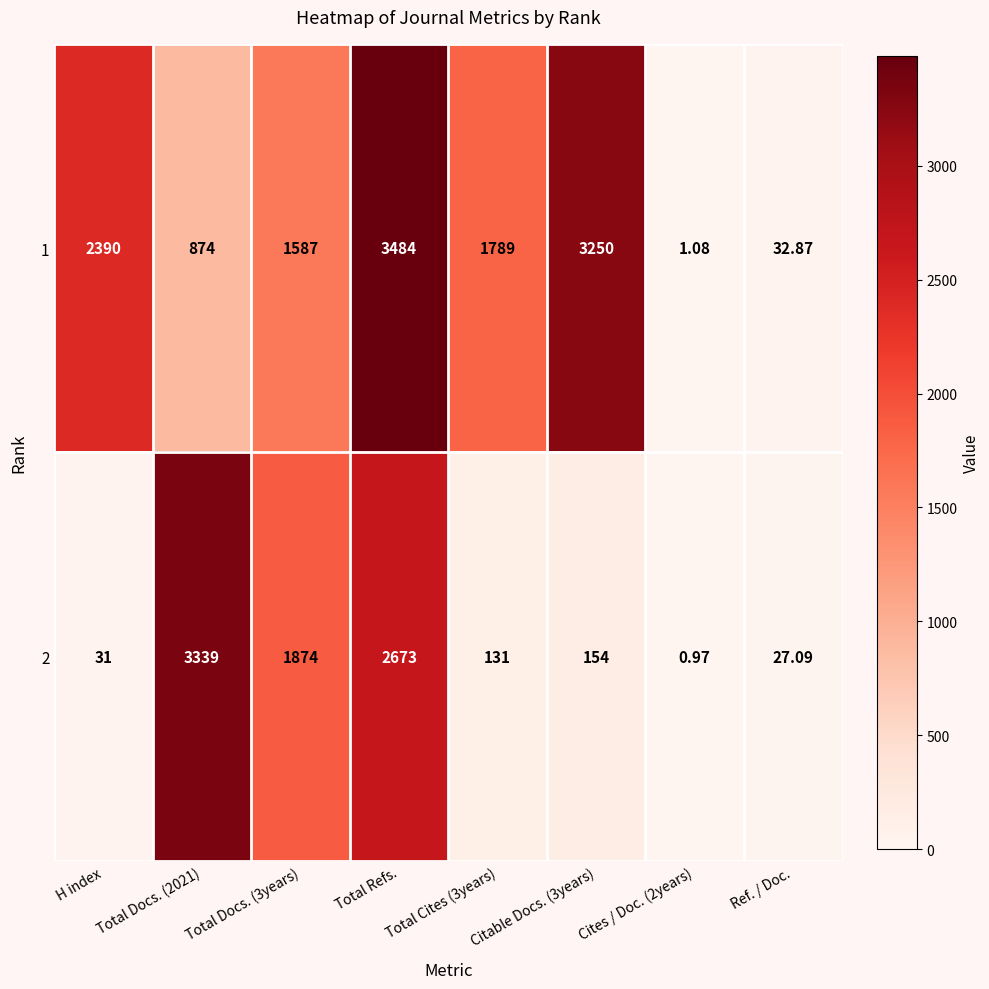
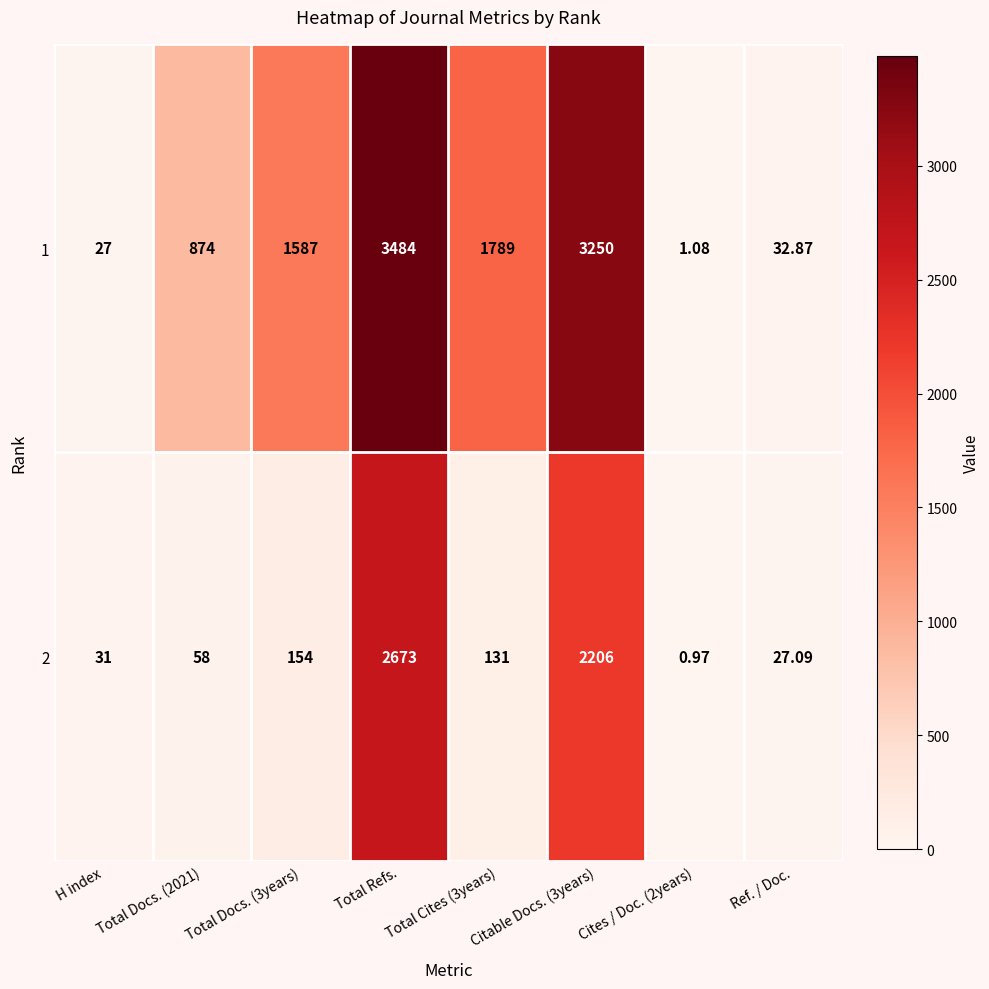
1, H index: 2390 -> 27
2, Total Docs. (2021): 3339 -> 58
2, Total Docs. (3years): 1874 -> 154
2, Citable Docs. (3years): 154 -> 2206
